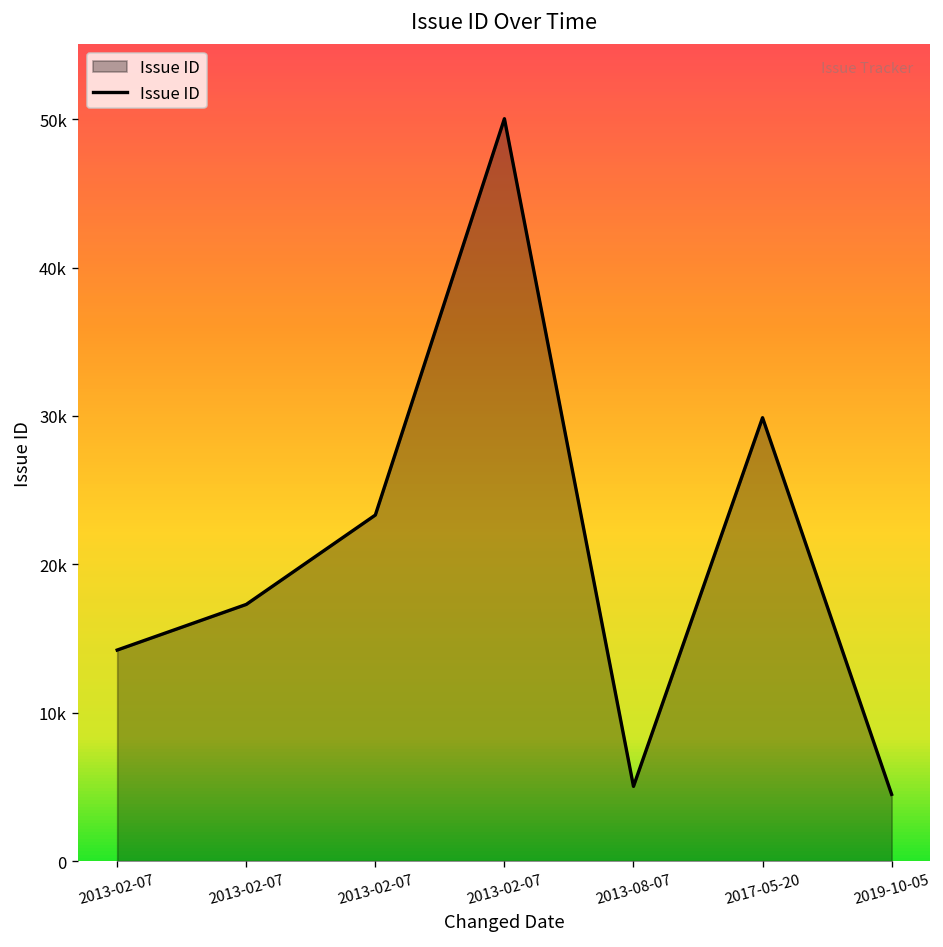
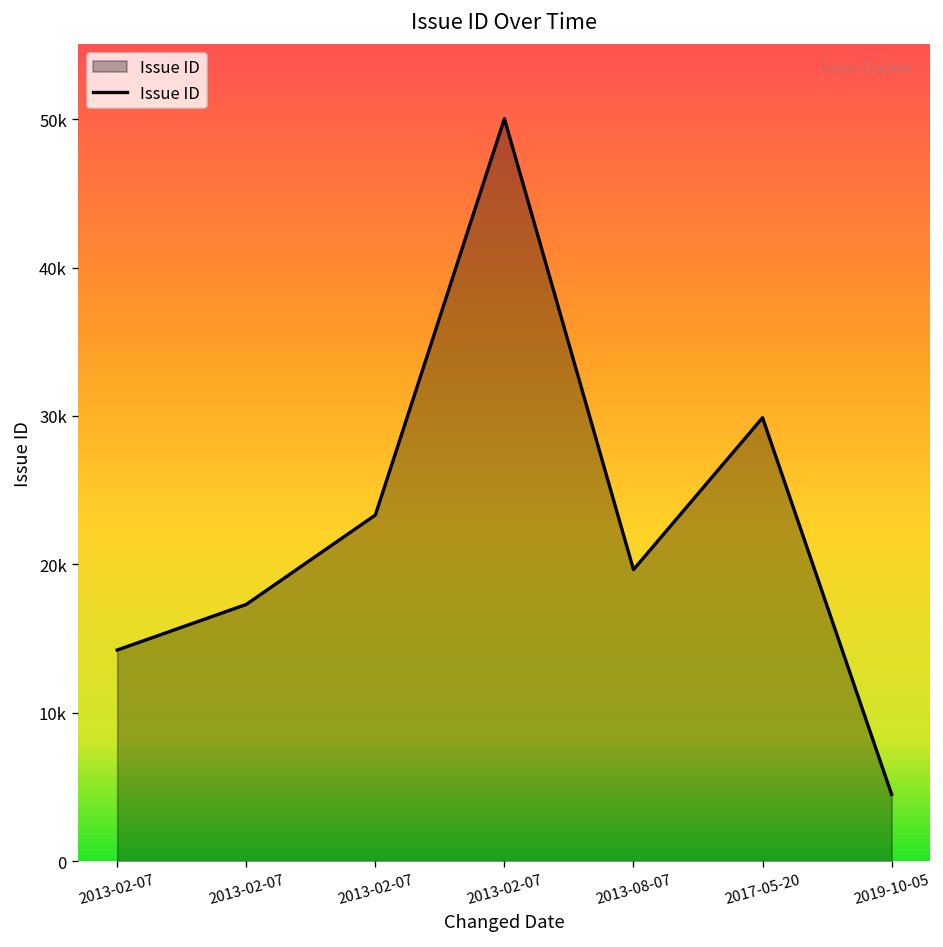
2013-08-07: 5000 -> 19600
